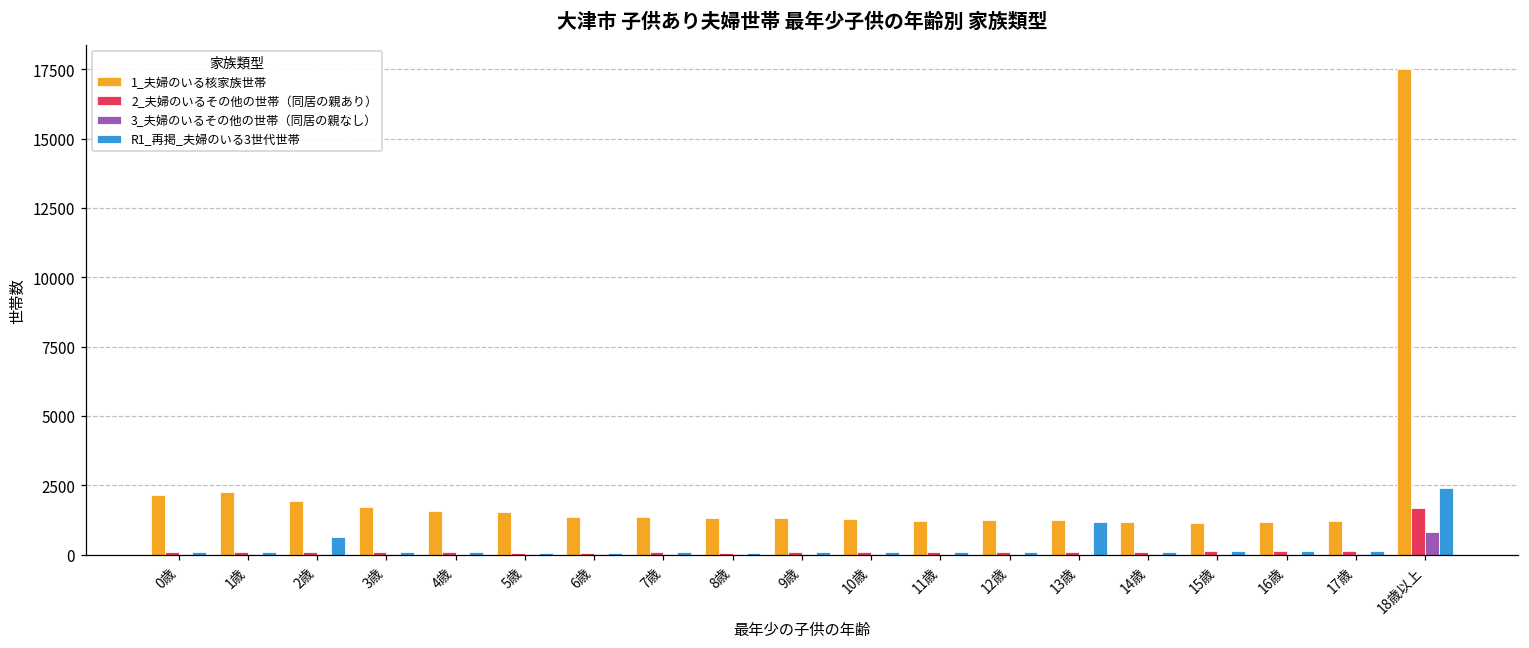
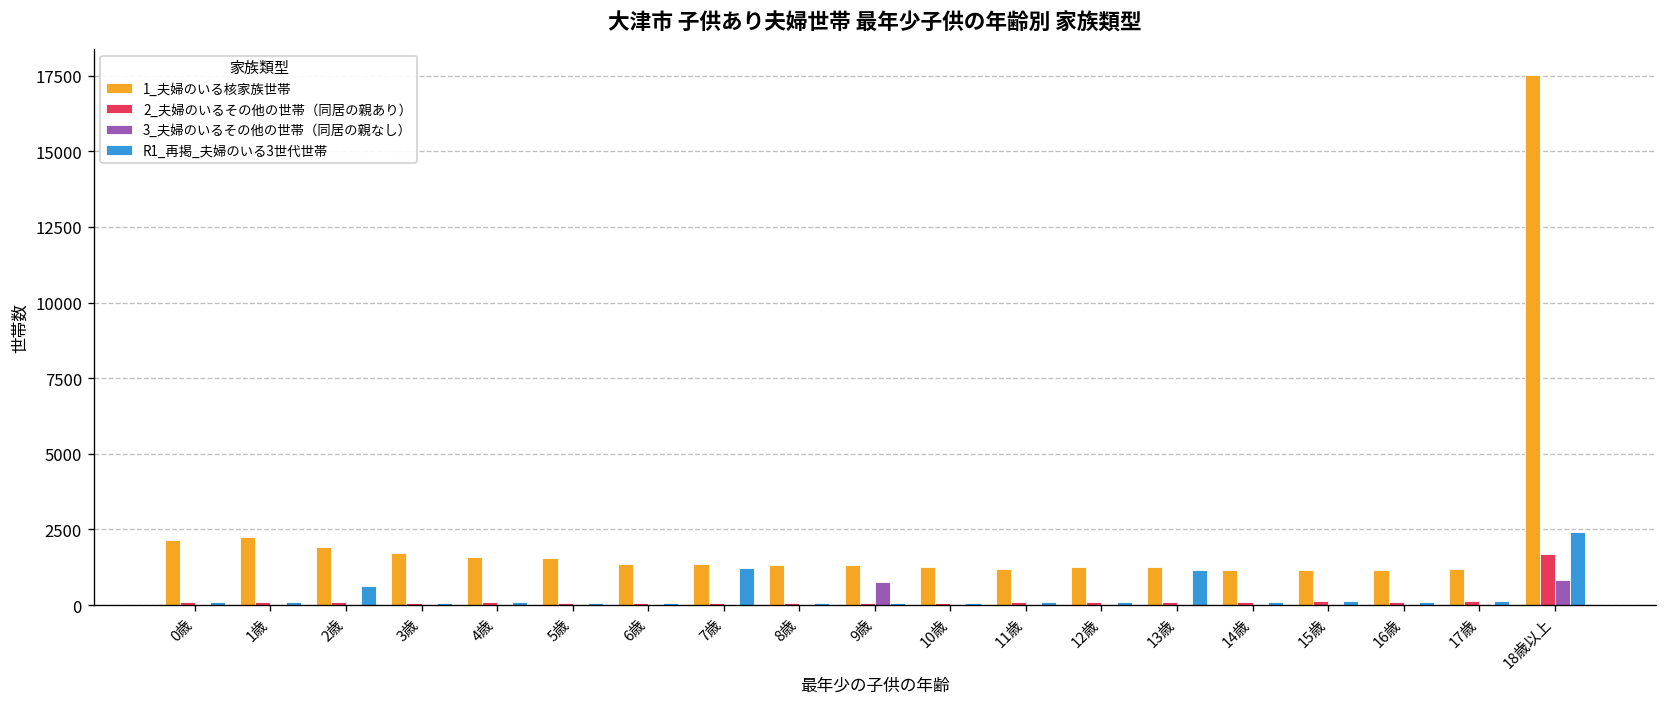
R1_再掲_夫婦のいる3世代世帯, 7歳: 100 -> 1200
3_夫婦のいるその他の世帯（同居の親なし）, 9歳: 0 -> 800
